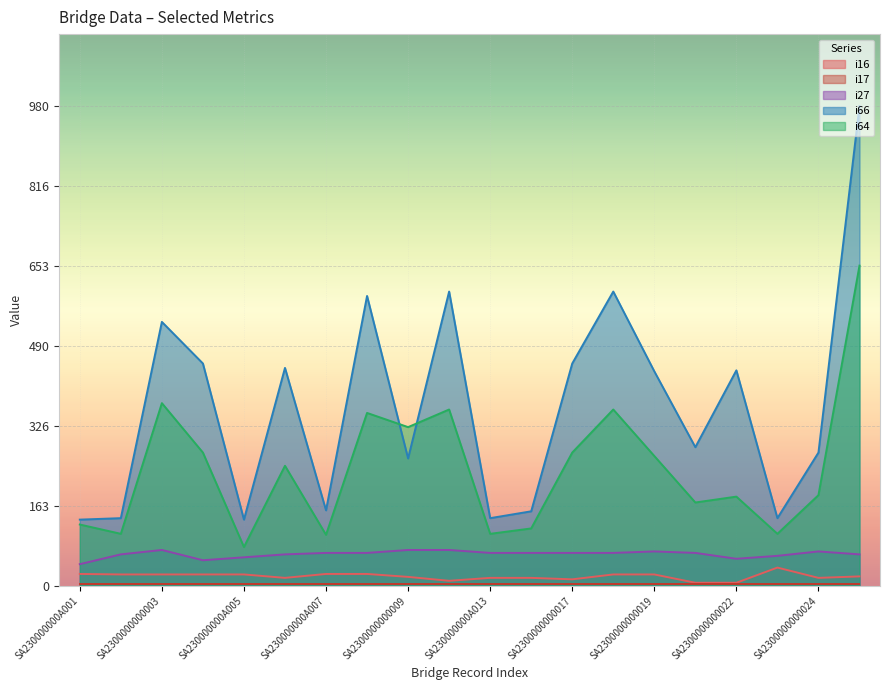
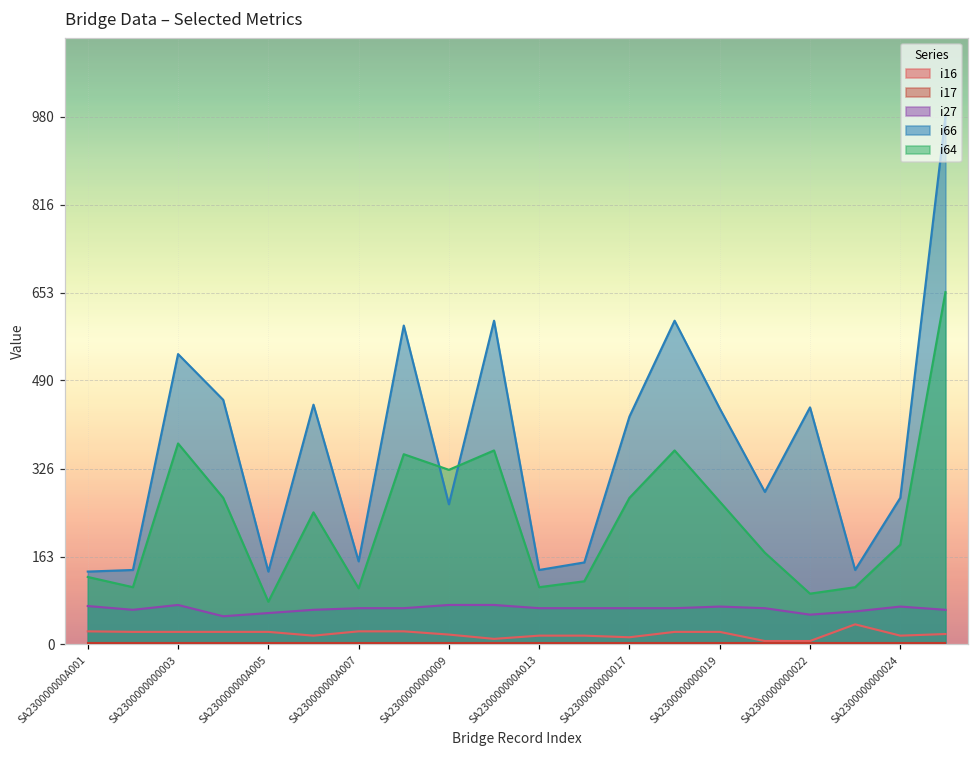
i27, SA230000000A001: 40 -> 70
i66, SA2300000000017: 450 -> 420
i64, SA2300000000022: 180 -> 90
